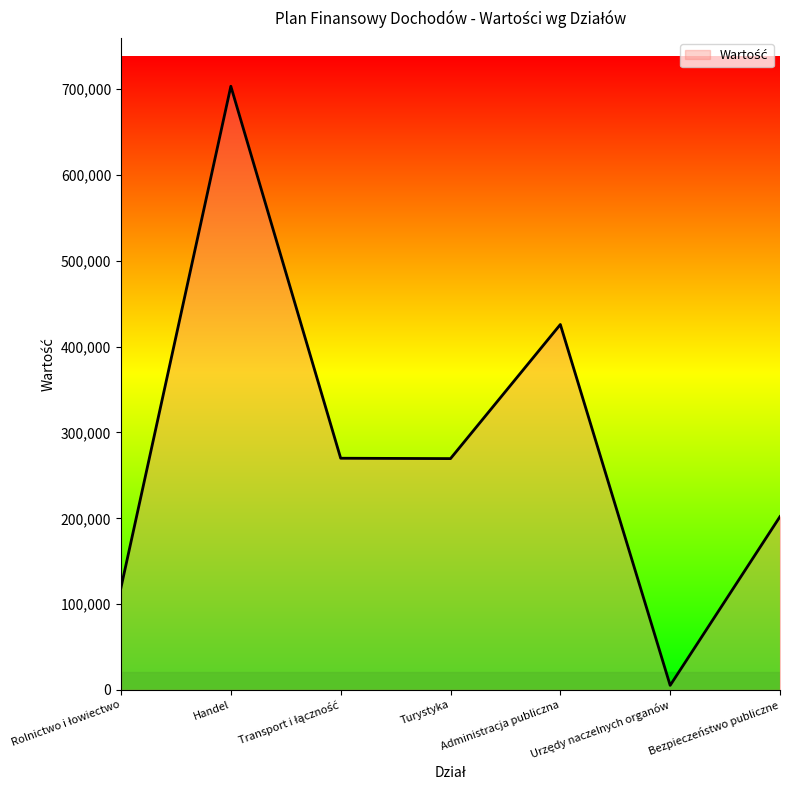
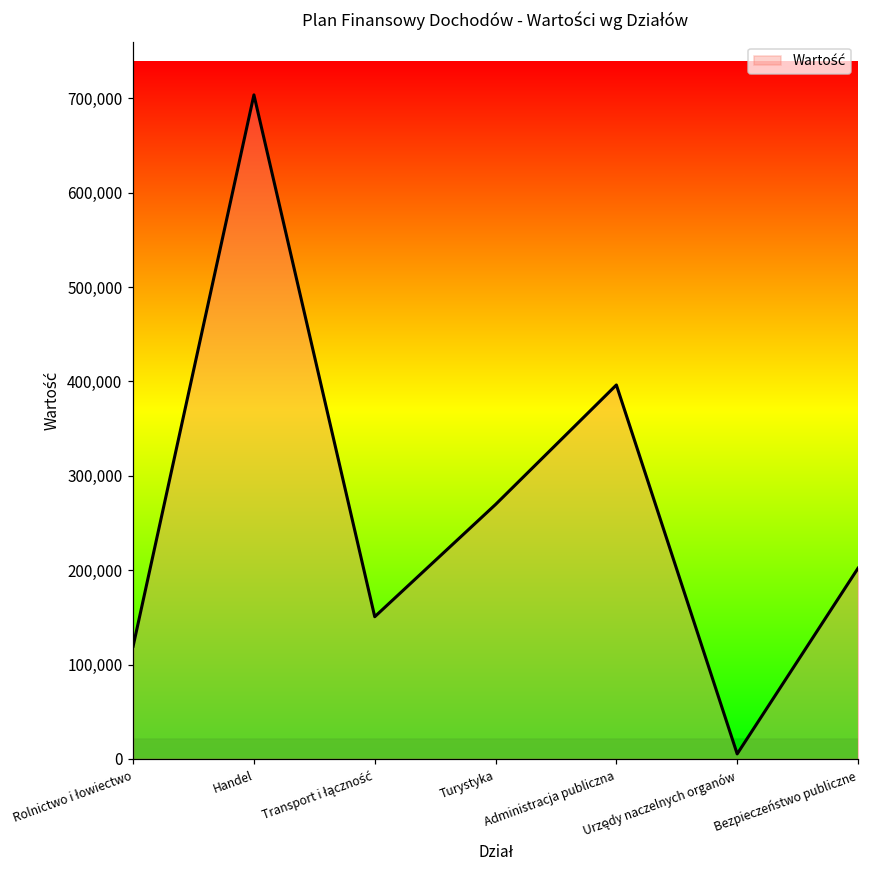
Transport i łączność: 270,000 -> 150,000
Administracja publiczna: 430,000 -> 400,000
